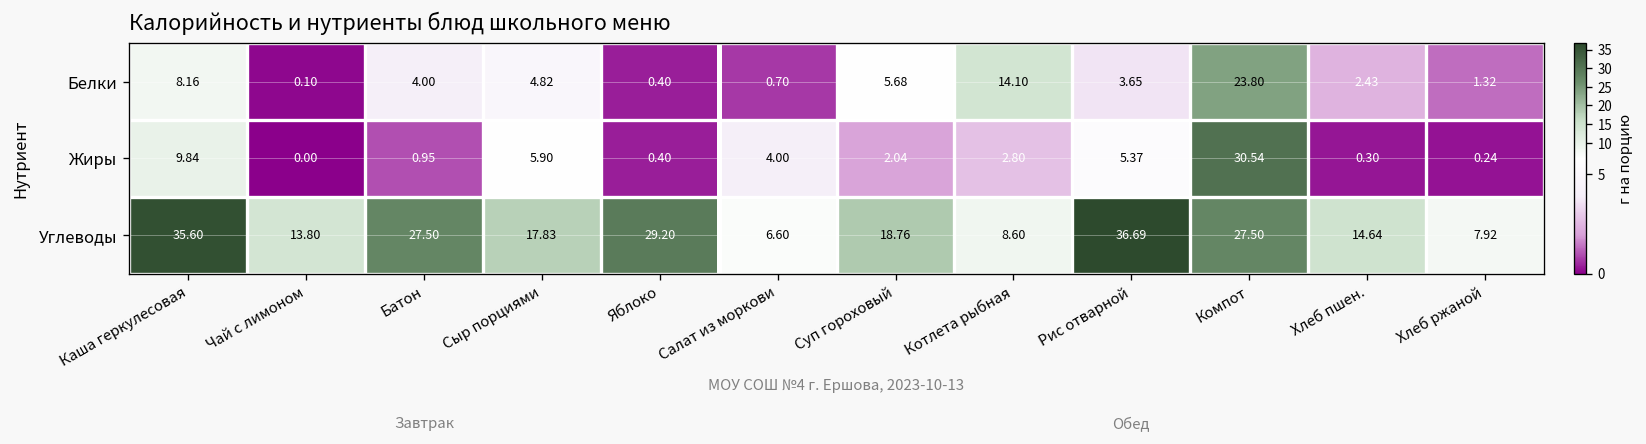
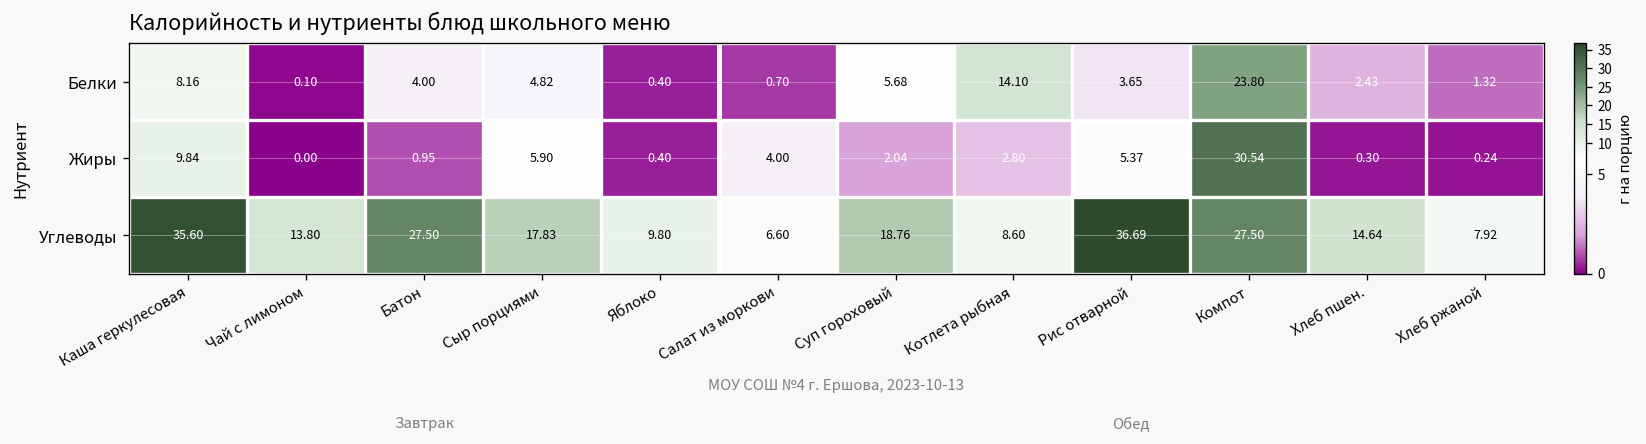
Углеводы, Яблоко: 29.20 -> 9.80
